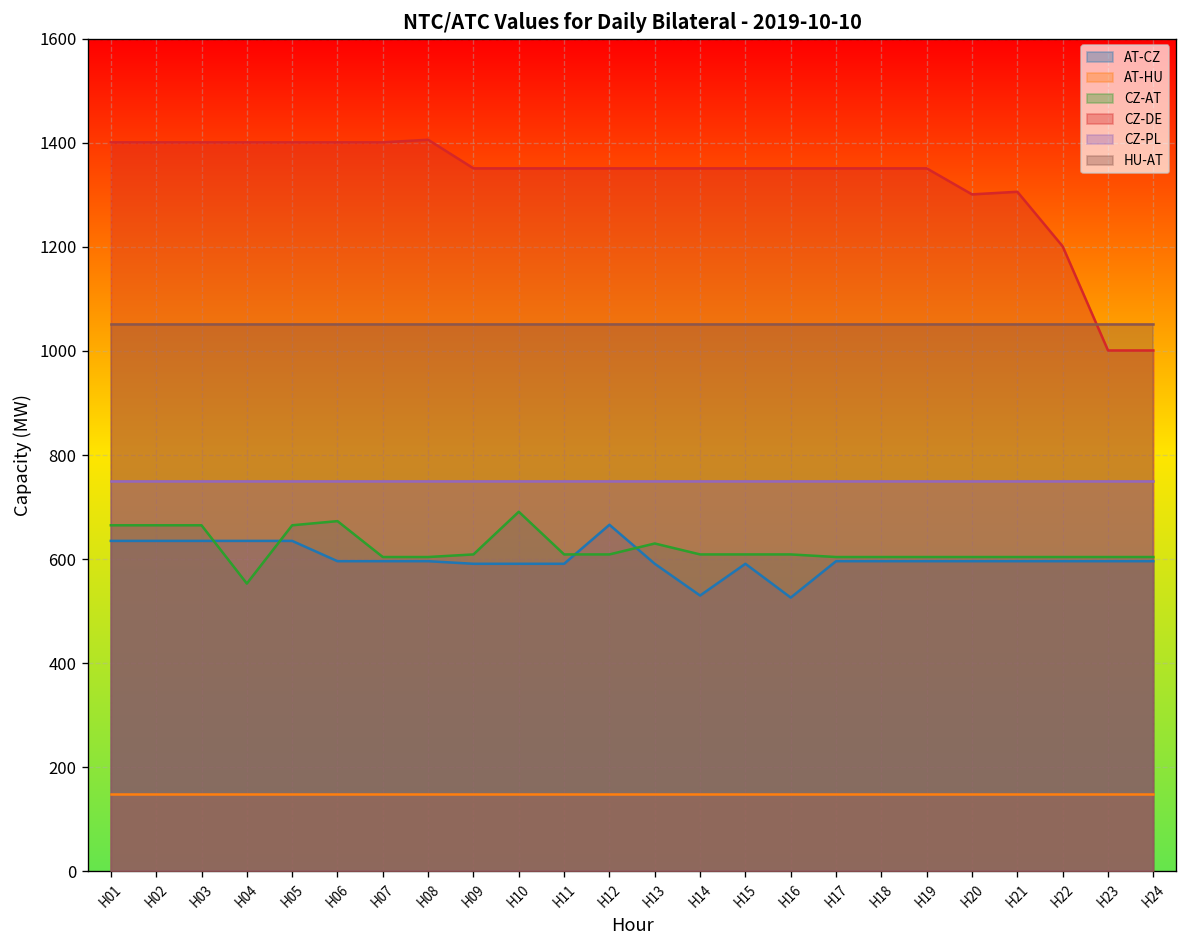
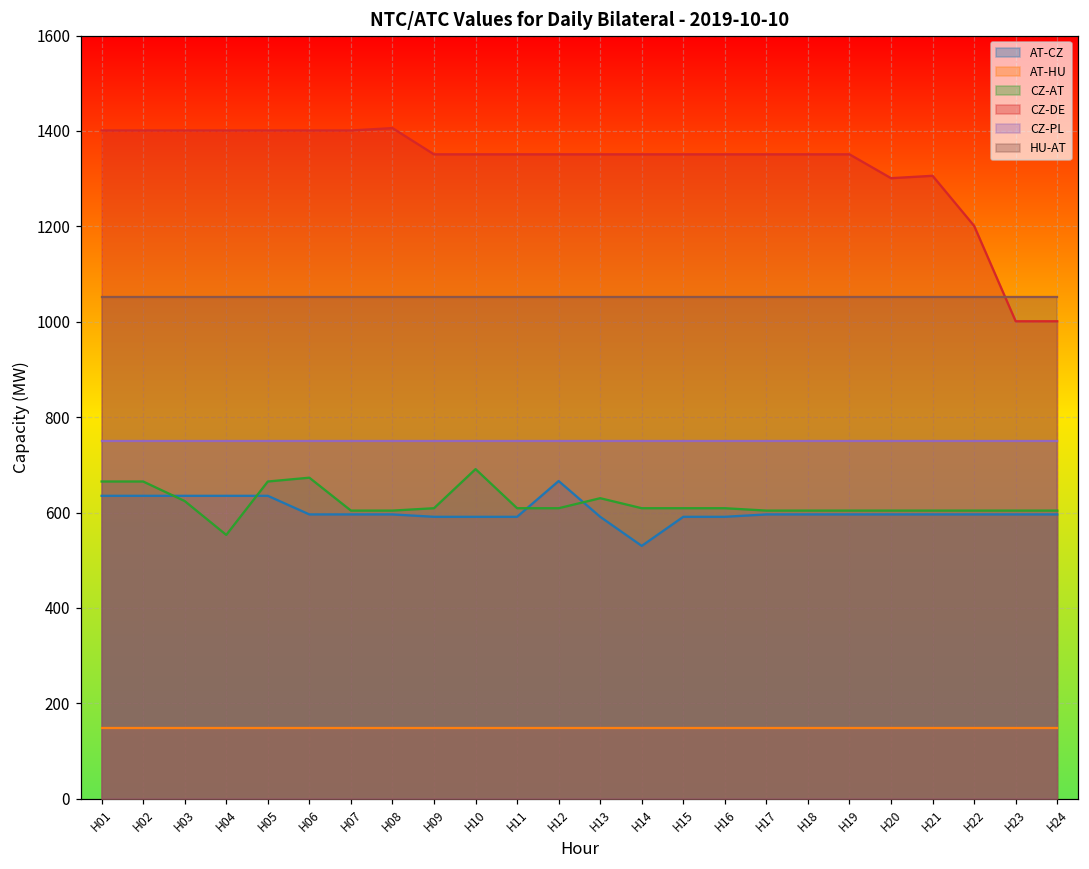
CZ-AT, H03: 670 -> 620
AT-CZ, H16: 530 -> 590
